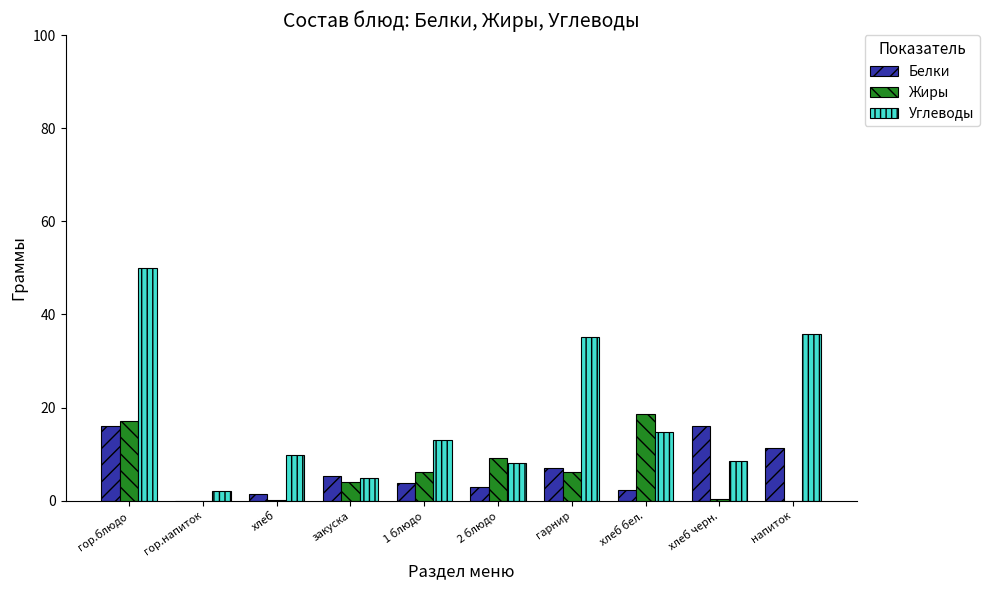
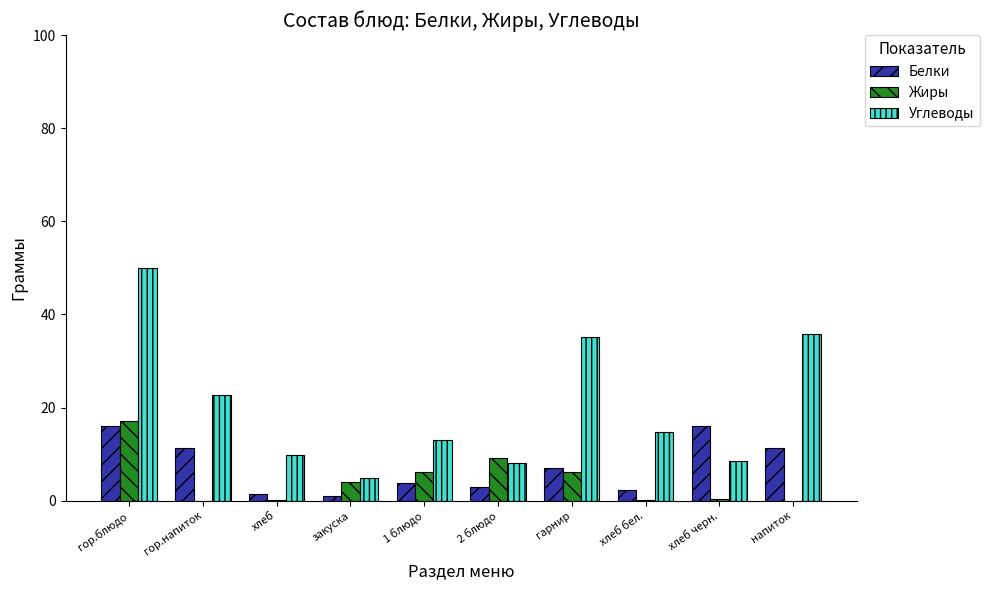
Белки, гор.напиток: 0 -> 11
Углеводы, гор.напиток: 2 -> 23
Белки, закуска: 5 -> 1
Жиры, хлеб бел.: 19 -> 0
